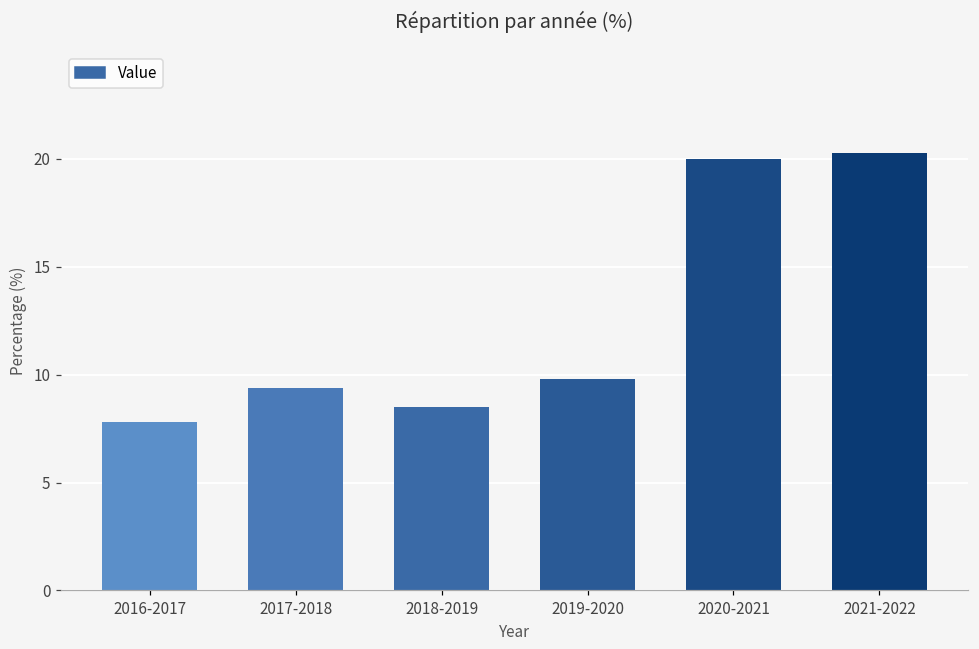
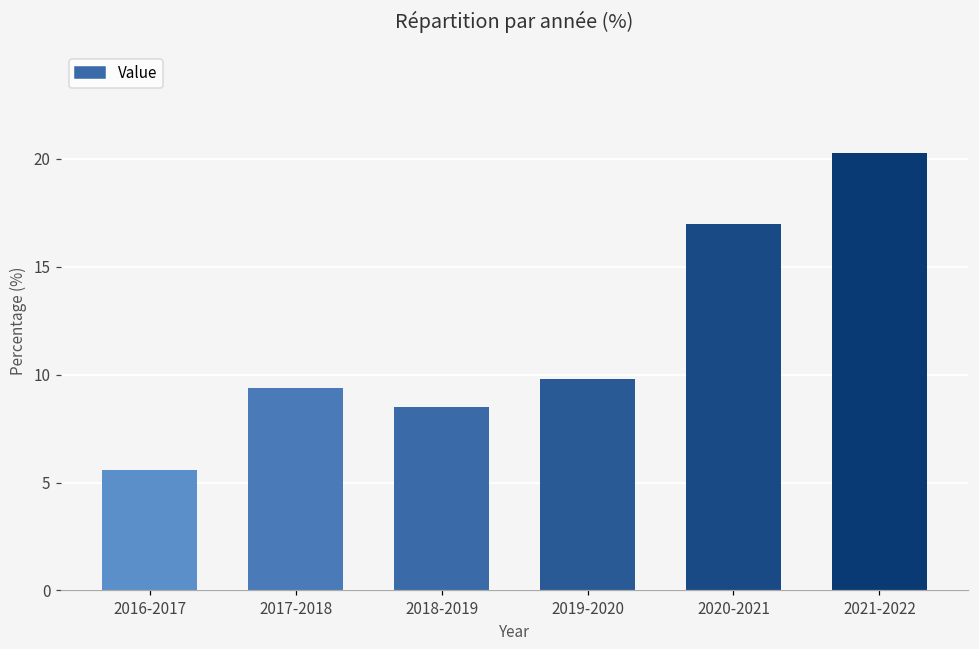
2016-2017: 7.8 -> 5.6
2020-2021: 20 -> 17
